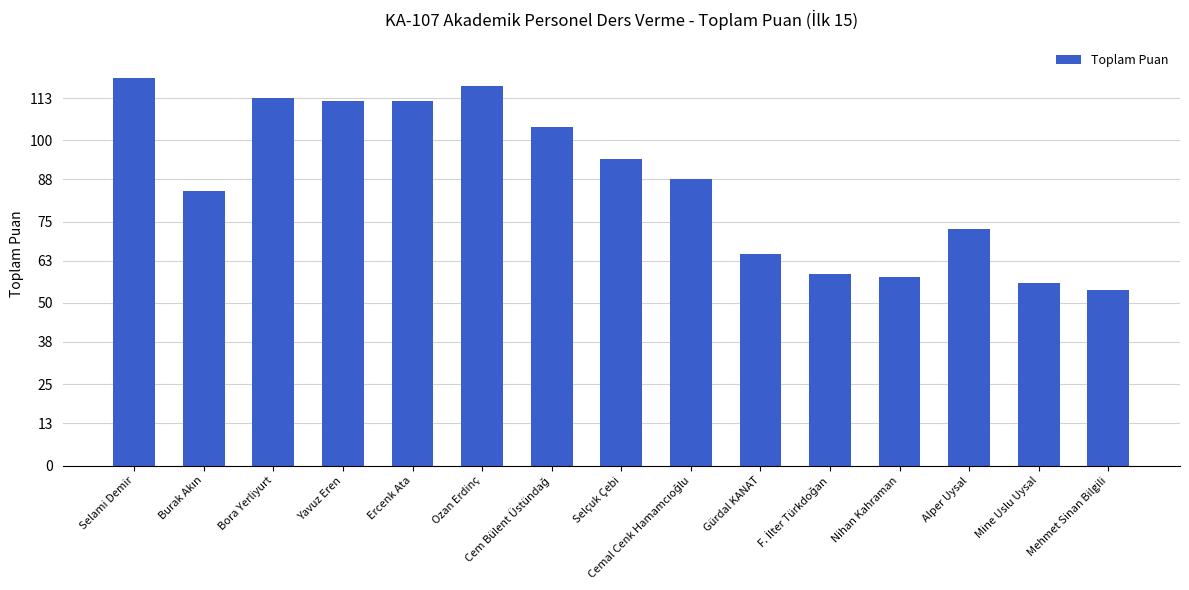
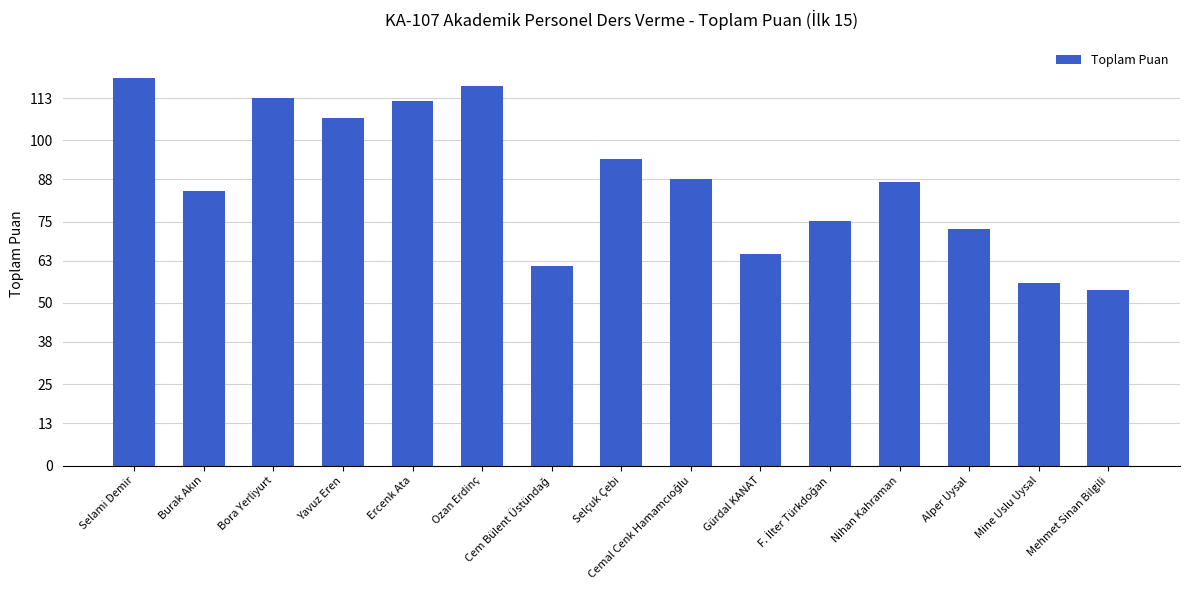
Yavuz Eren: 112 -> 107
Cem Bülent Üstündağ: 104 -> 61
F. İlter Türkdoğan: 59 -> 75
Nihan Kahraman: 58 -> 87
